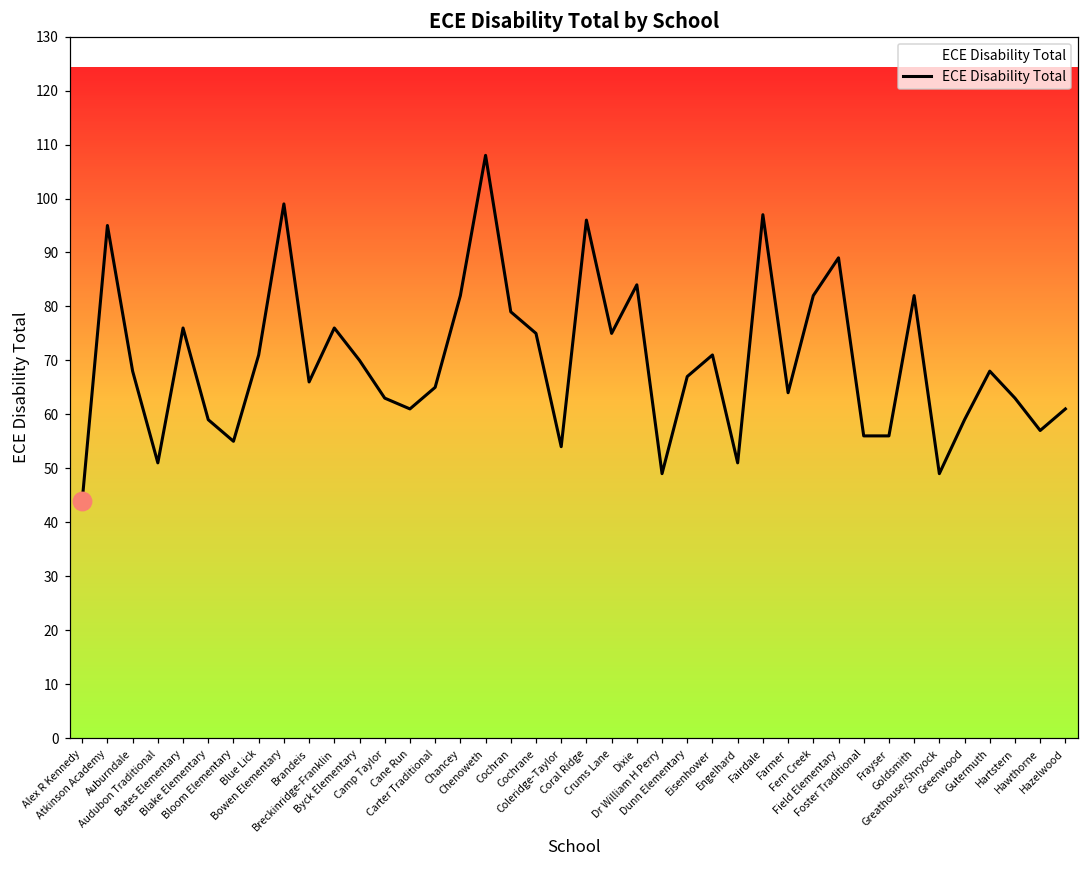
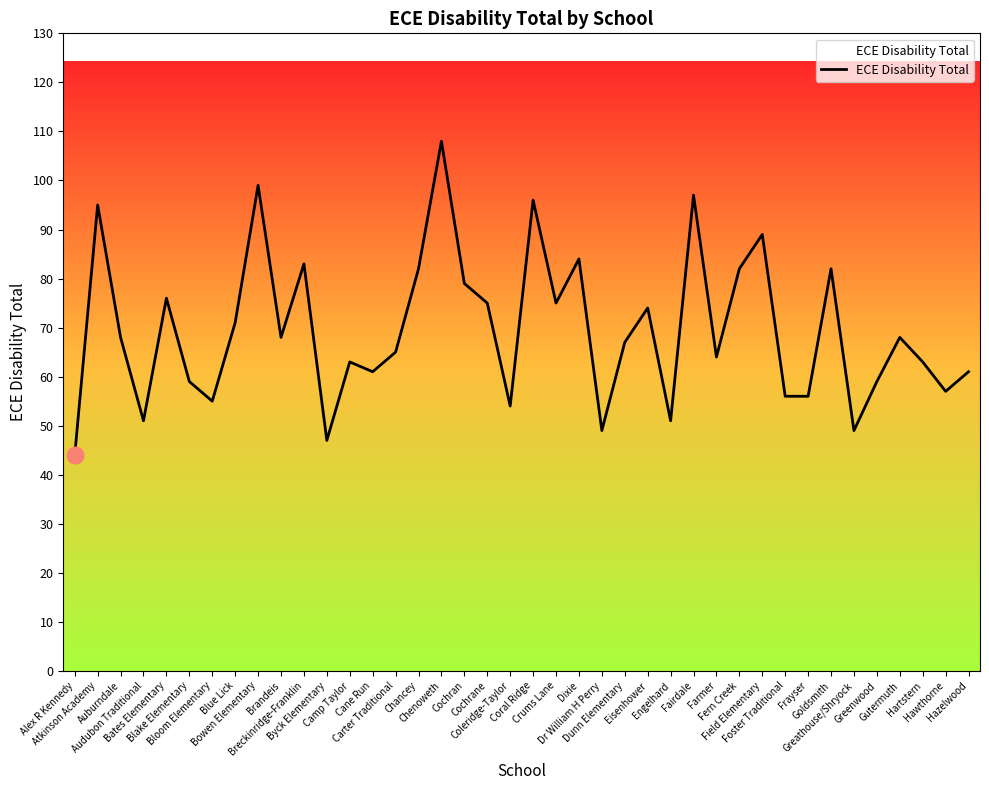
ECE Disability Total, Brandeis: 66 -> 68
ECE Disability Total, Breckinridge-Franklin: 76 -> 83
ECE Disability Total, Byck Elementary: 70 -> 47
ECE Disability Total, Eisenhower: 71 -> 74
